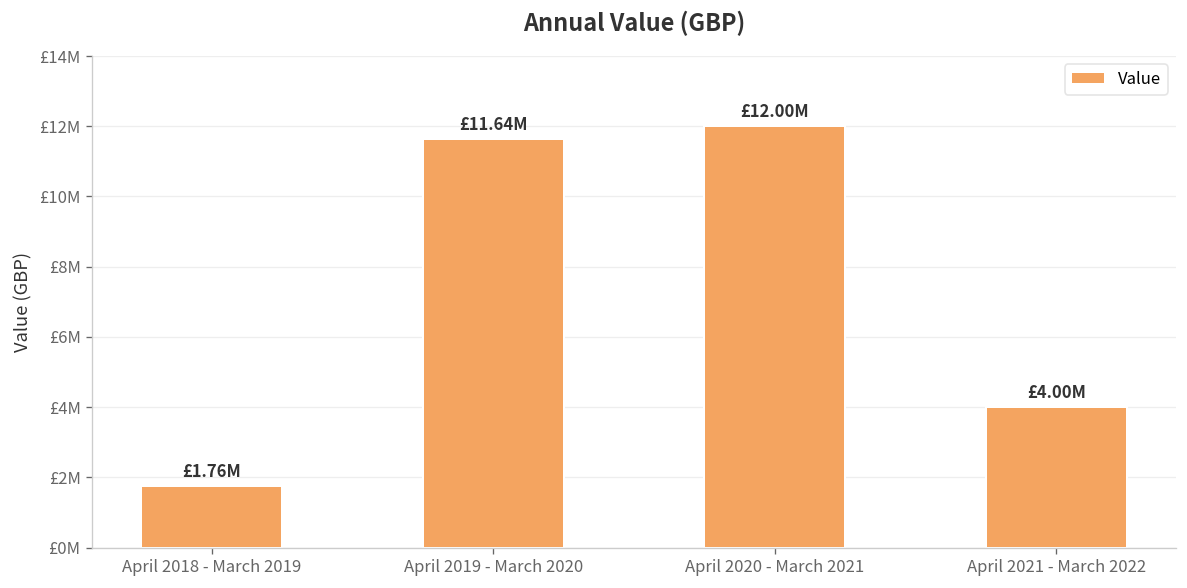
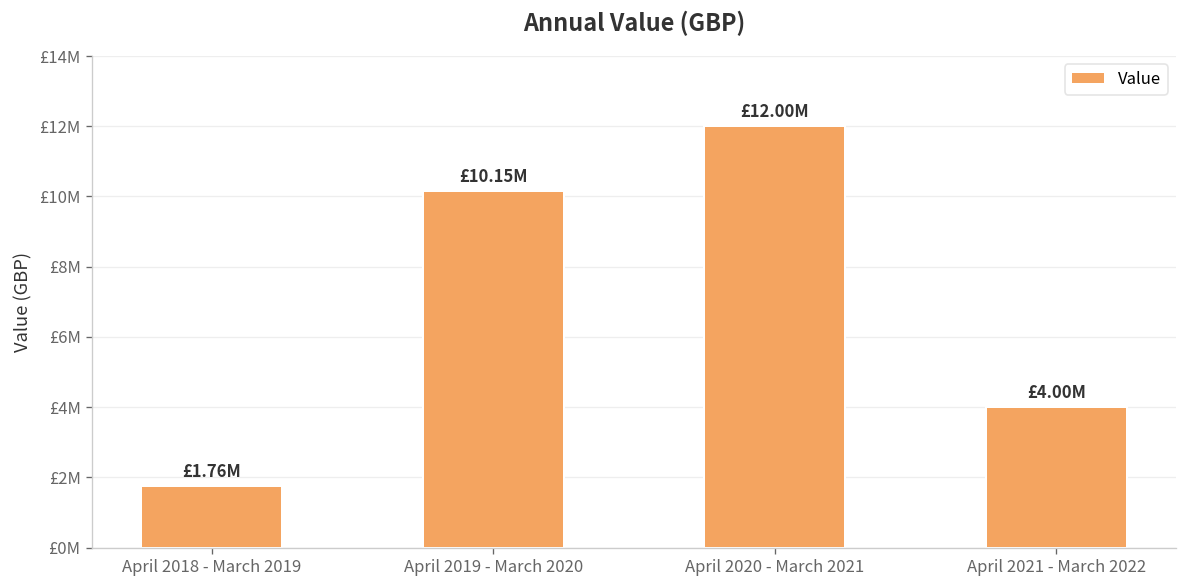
April 2019 - March 2020: £11.64M -> £10.15M
